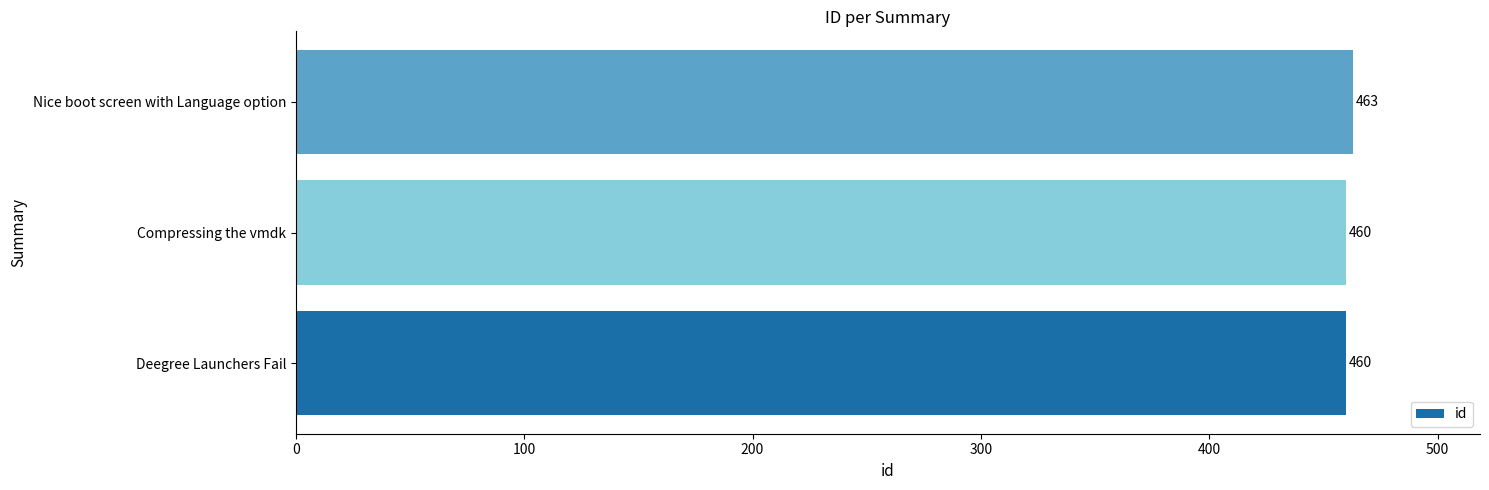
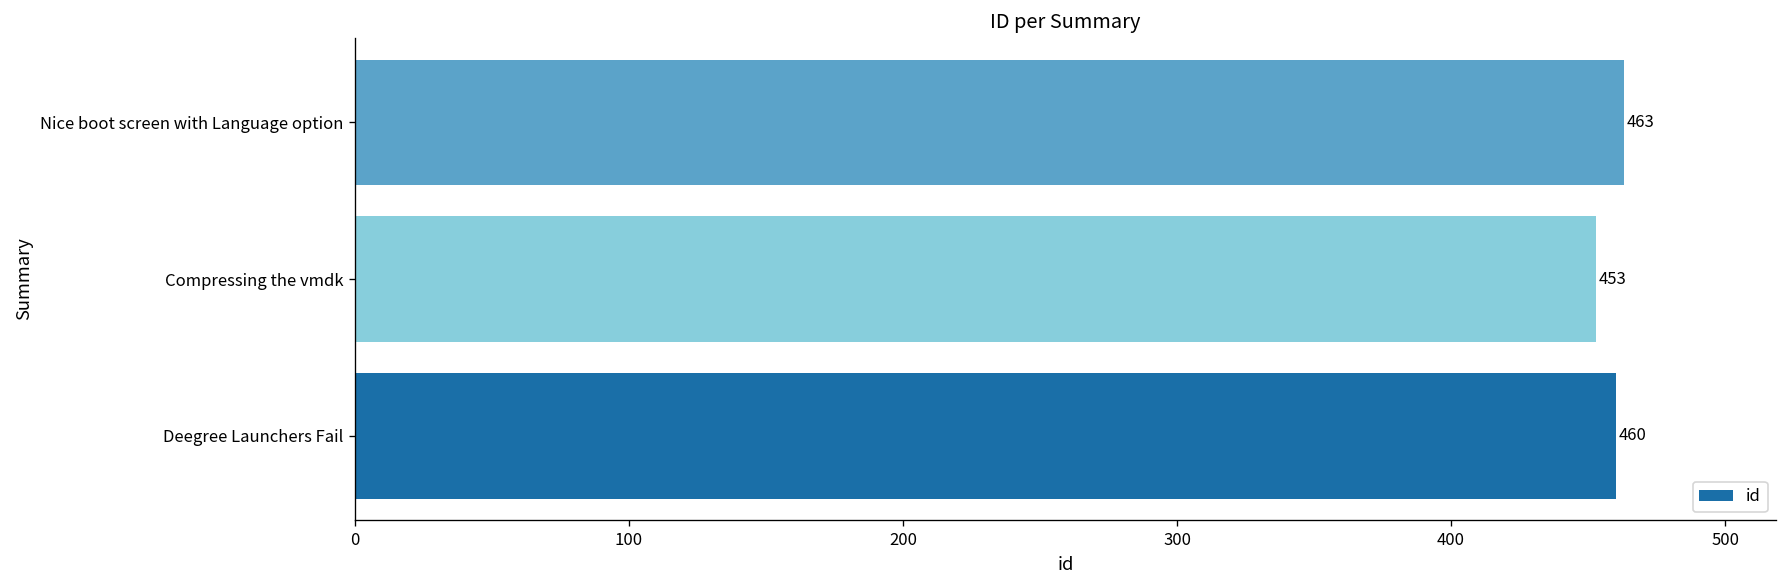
Compressing the vmdk: 460 -> 453
